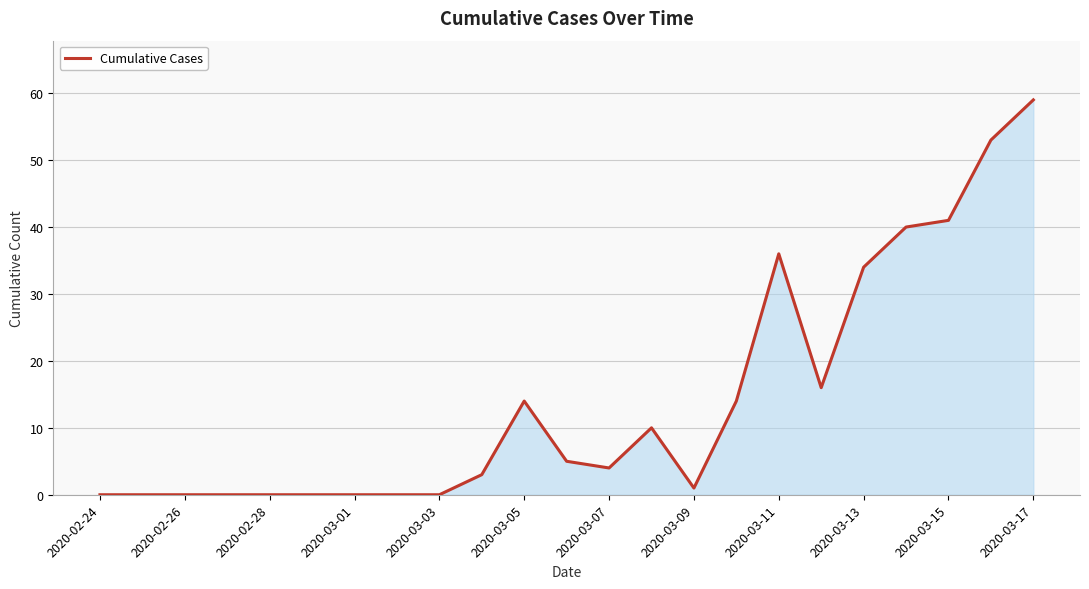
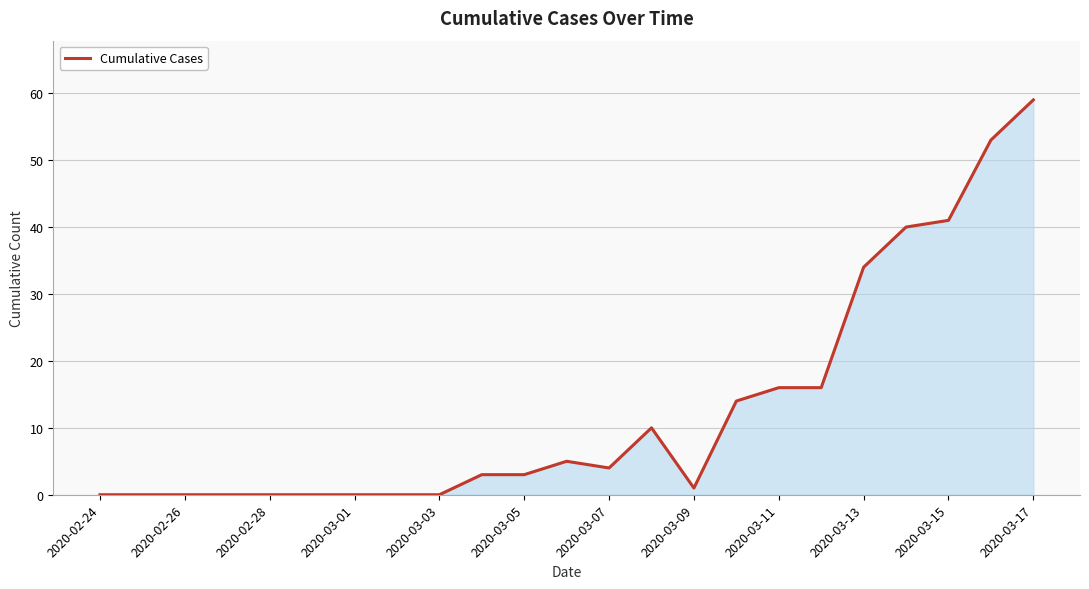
2020-03-05: 14 -> 3
2020-03-11: 36 -> 16
